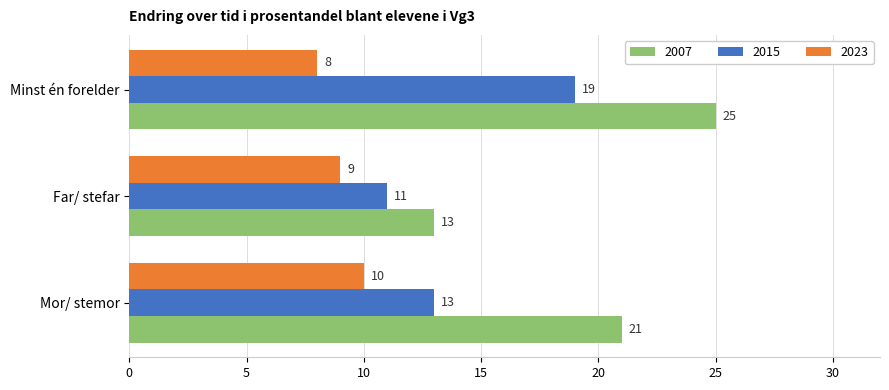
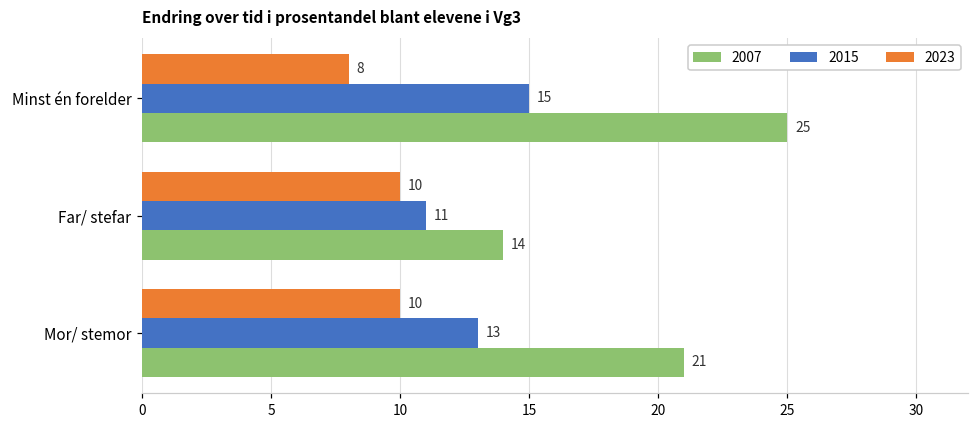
2015, Minst én forelder: 19 -> 15
2023, Far/ stefar: 9 -> 10
2007, Far/ stefar: 13 -> 14
